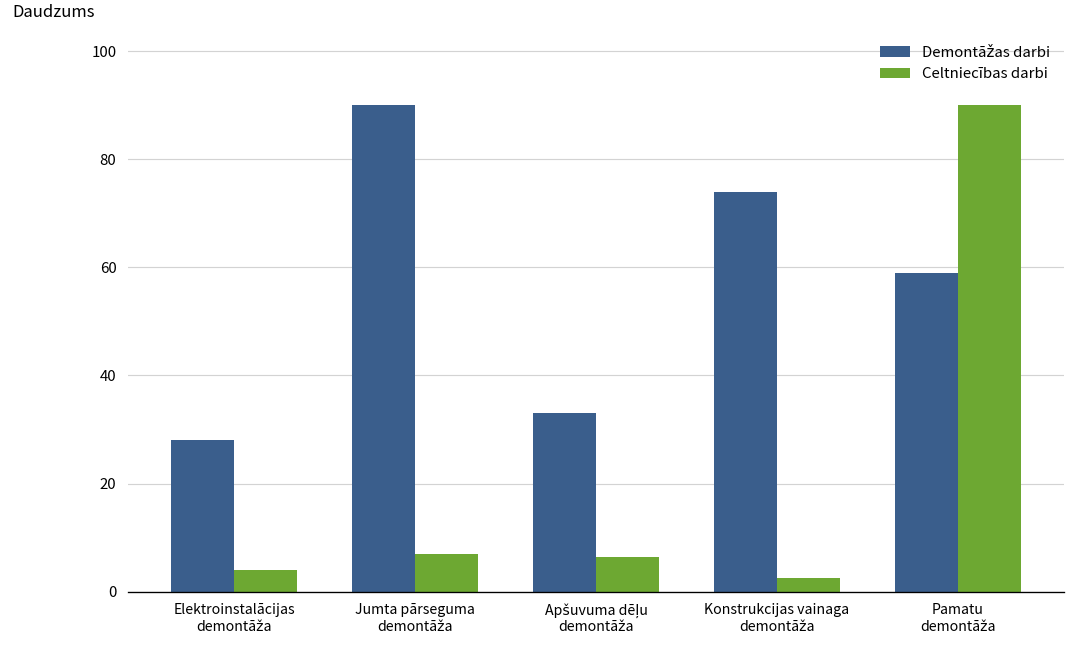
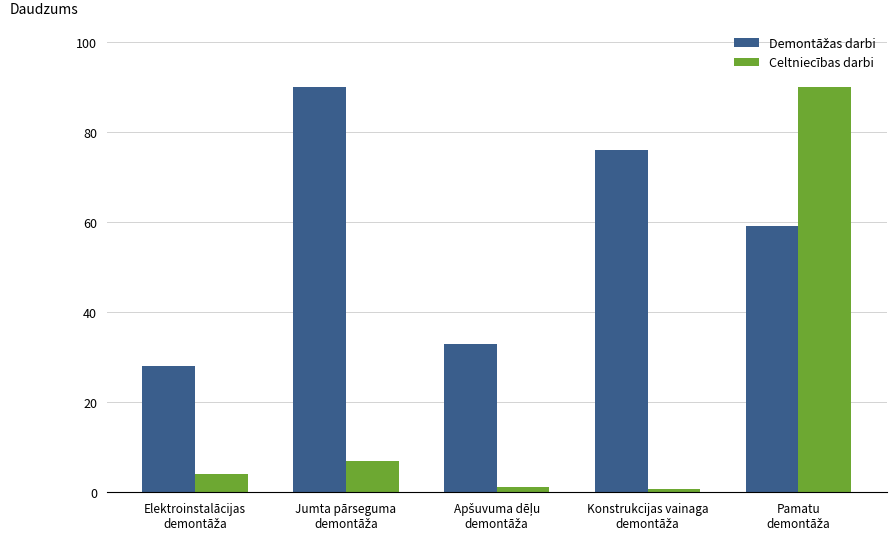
Celtniecības darbi, Apšuvuma dēļu demontāža: 6 -> 1
Demontāžas darbi, Konstrukcijas vainaga demontāža: 74 -> 76
Celtniecības darbi, Konstrukcijas vainaga demontāža: 3 -> 1
